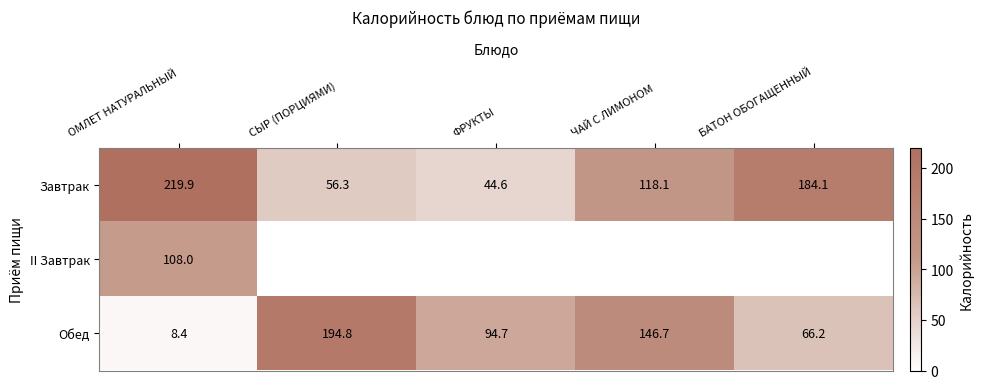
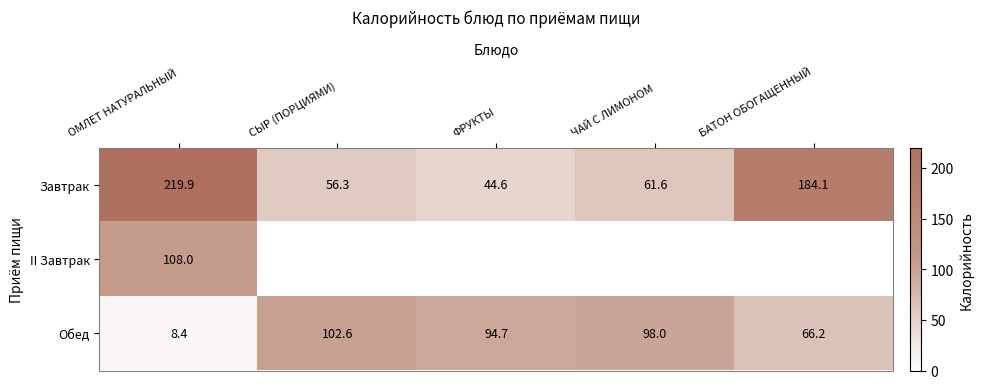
Завтрак, ЧАЙ С ЛИМОНОМ: 118.1 -> 61.6
Обед, СЫР (ПОРЦИЯМИ): 194.8 -> 102.6
Обед, ЧАЙ С ЛИМОНОМ: 146.7 -> 98.0
